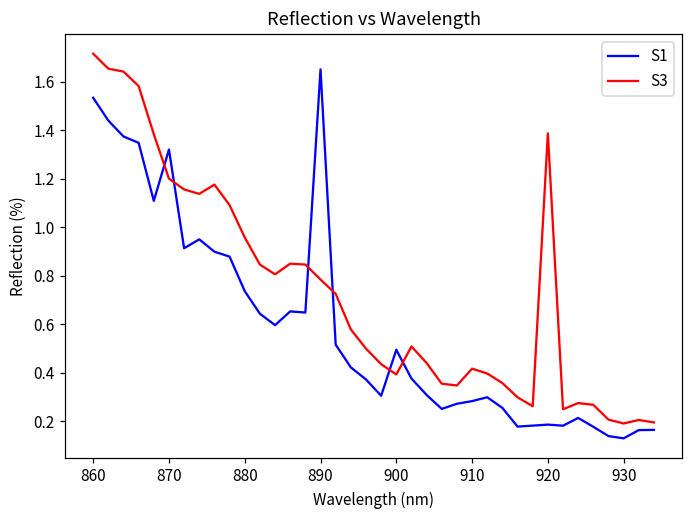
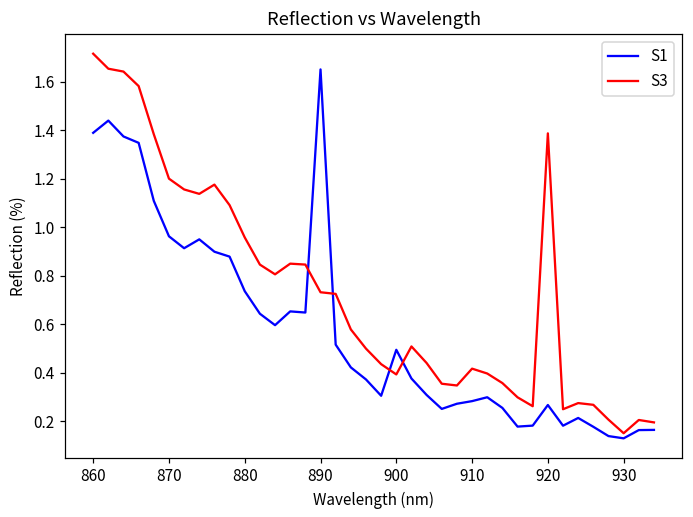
S1, 860: 1.53 -> 1.39
S1, 870: 1.32 -> 0.96
S3, 890: 0.78 -> 0.73
S1, 920: 0.19 -> 0.27
S3, 930: 0.19 -> 0.15
